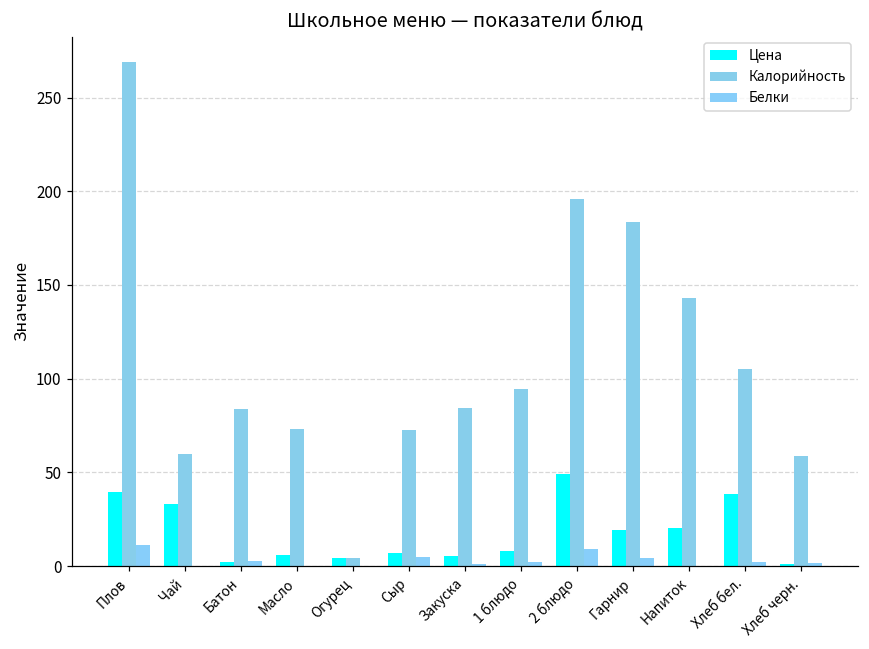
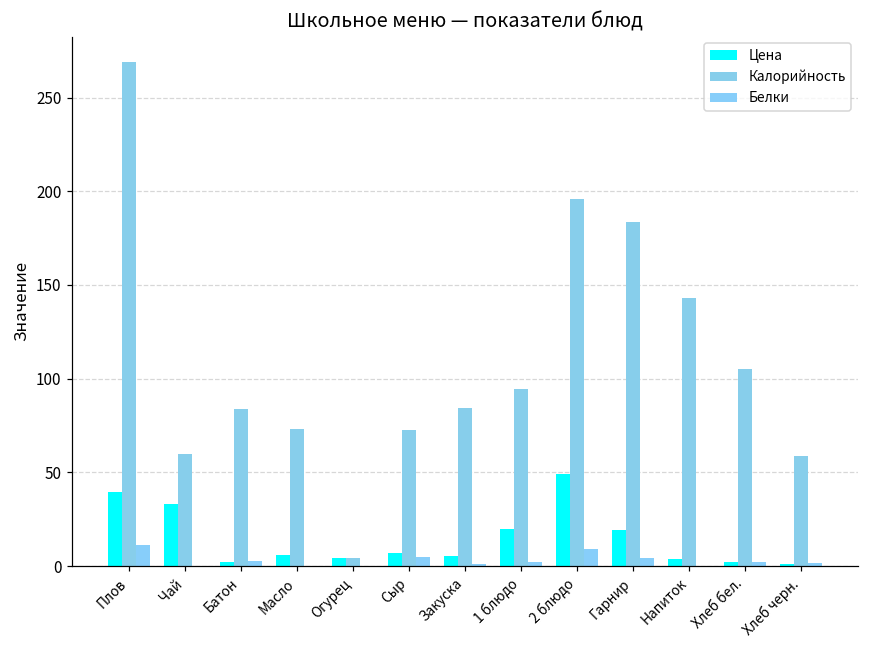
Цена, 1 блюдо: 8 -> 20
Цена, Напиток: 20 -> 4
Цена, Хлеб бел.: 38 -> 2
